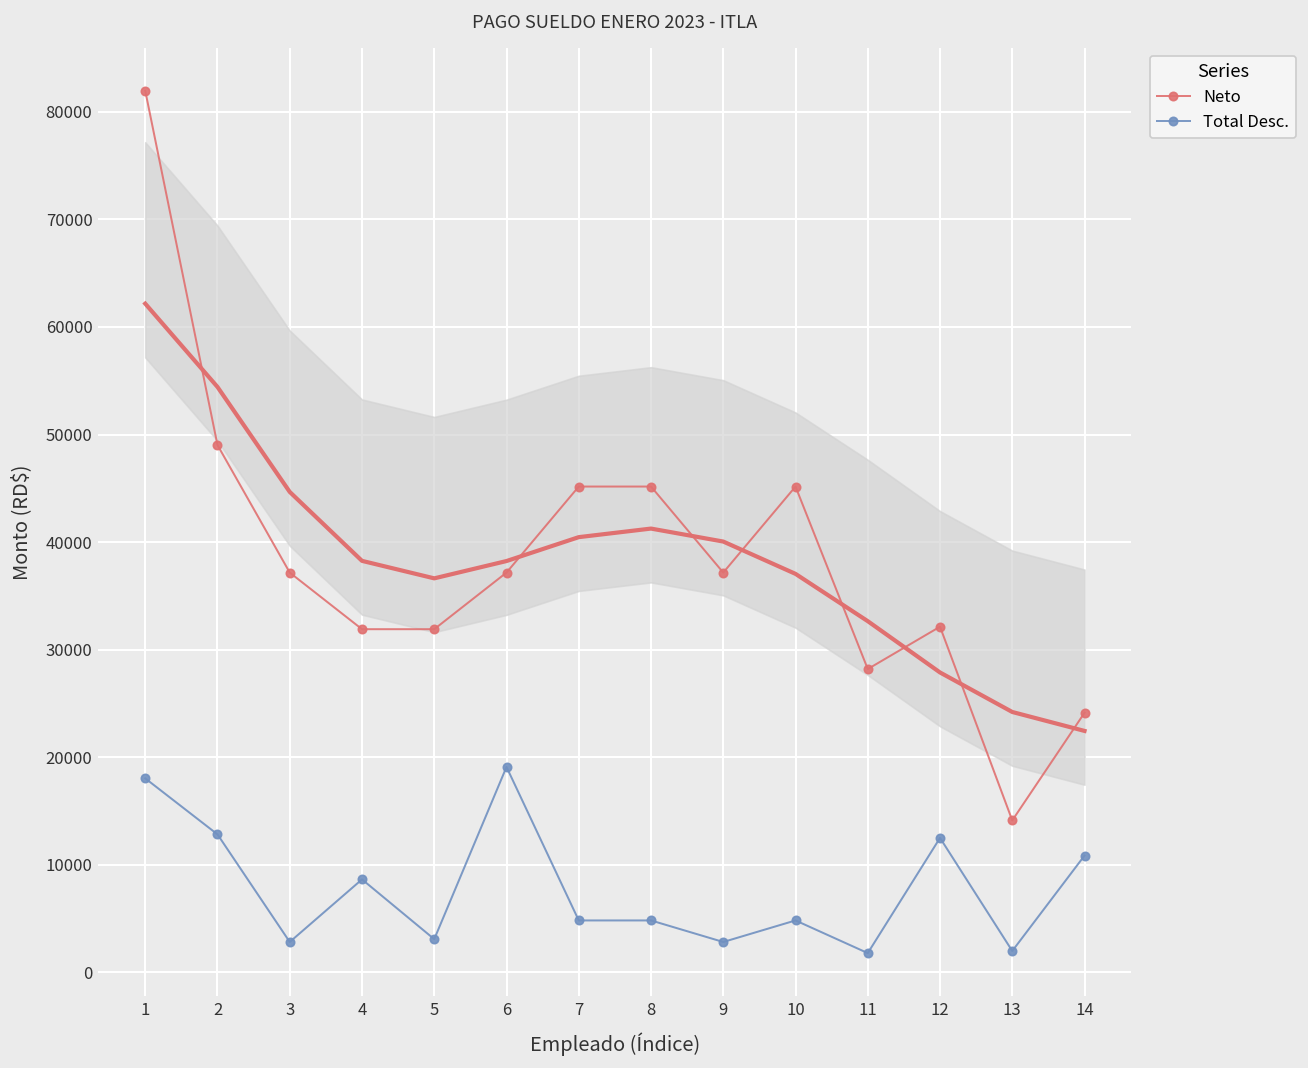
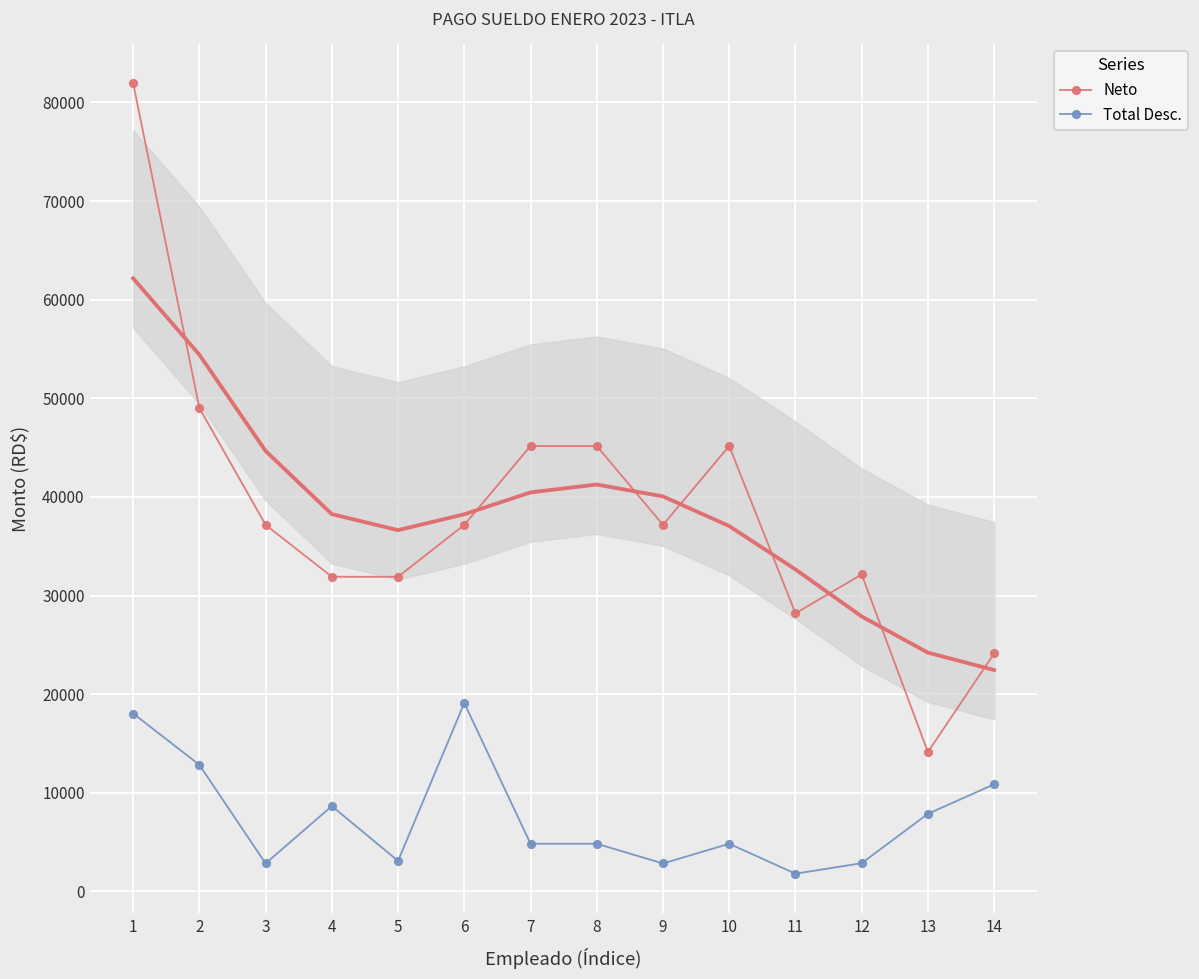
Total Desc., 12: 13000 -> 3000
Total Desc., 13: 2000 -> 8000
